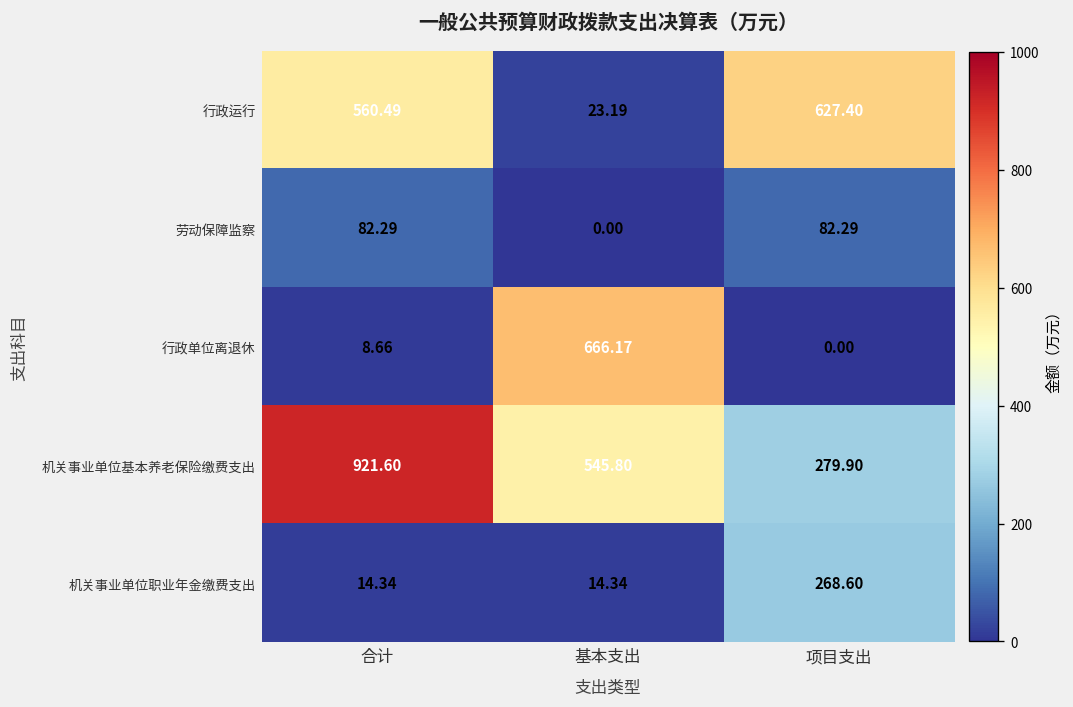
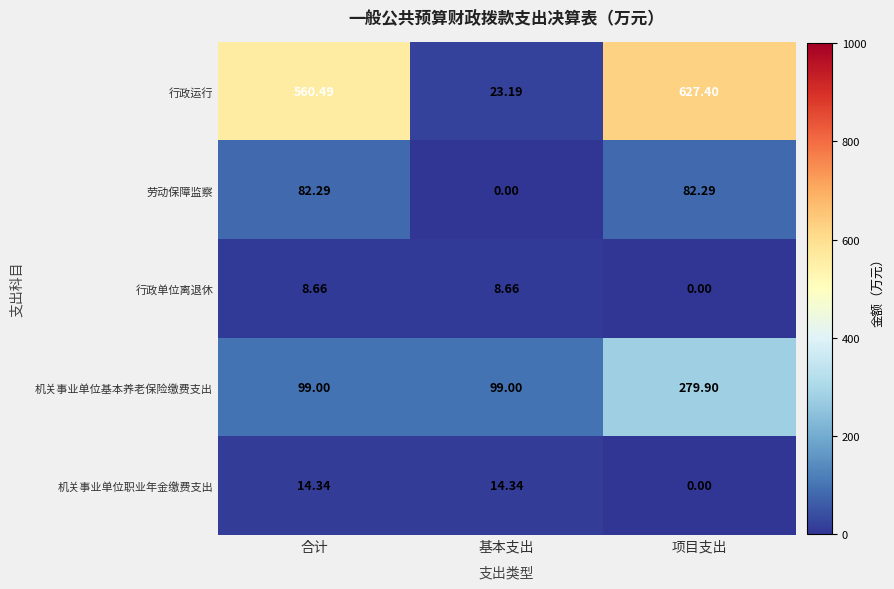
行政单位离退休, 基本支出: 666.17 -> 8.66
机关事业单位基本养老保险缴费支出, 合计: 921.60 -> 99.00
机关事业单位基本养老保险缴费支出, 基本支出: 545.80 -> 99.00
机关事业单位职业年金缴费支出, 项目支出: 268.60 -> 0.00
